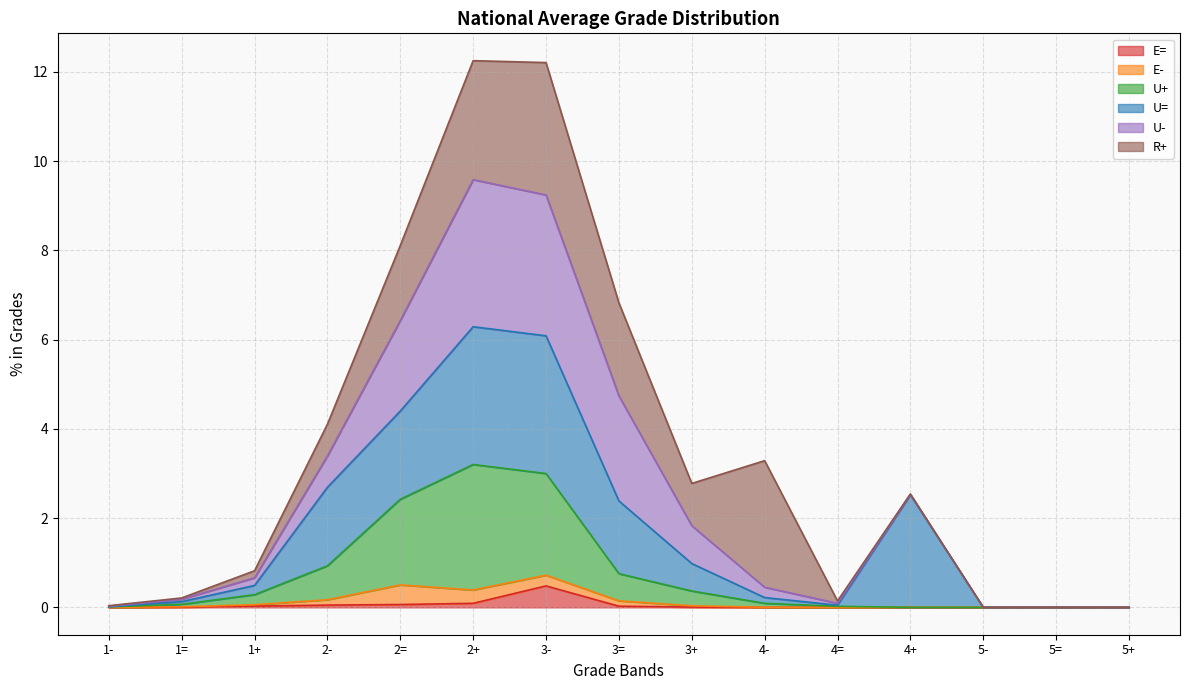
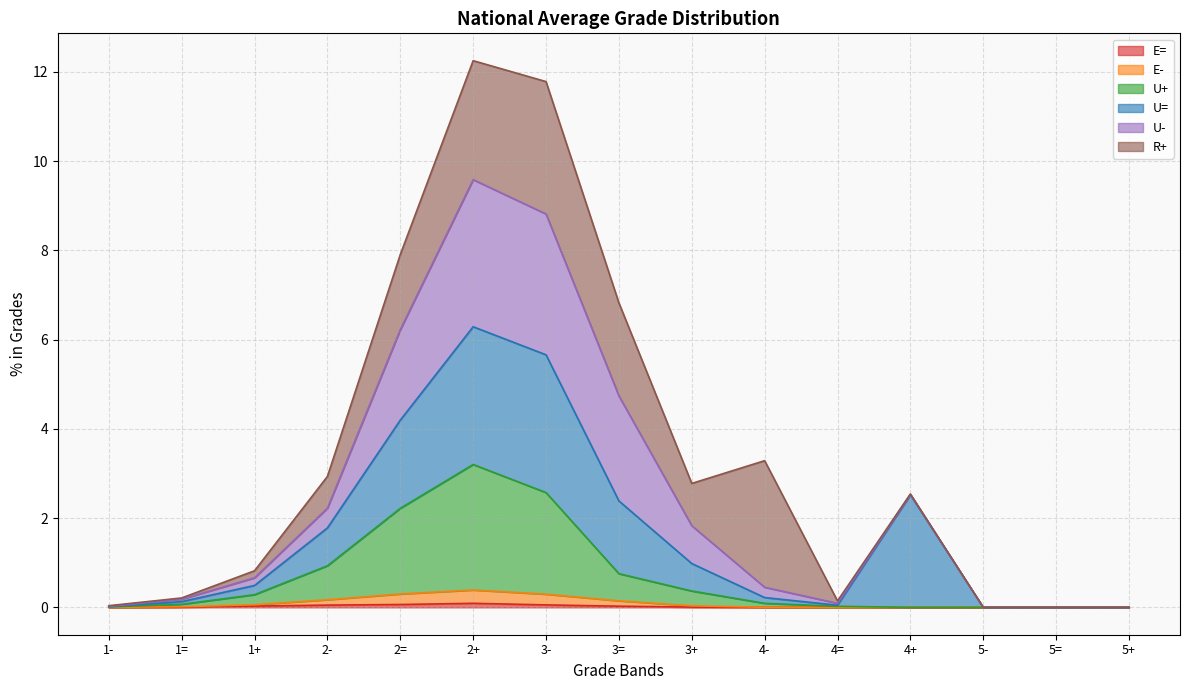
U=, 2-: 1.8 -> 0.8
U-, 2-: 0.7 -> 0.4
E-, 2=: 0.4 -> 0.2
E=, 3-: 0.5 -> 0.1
